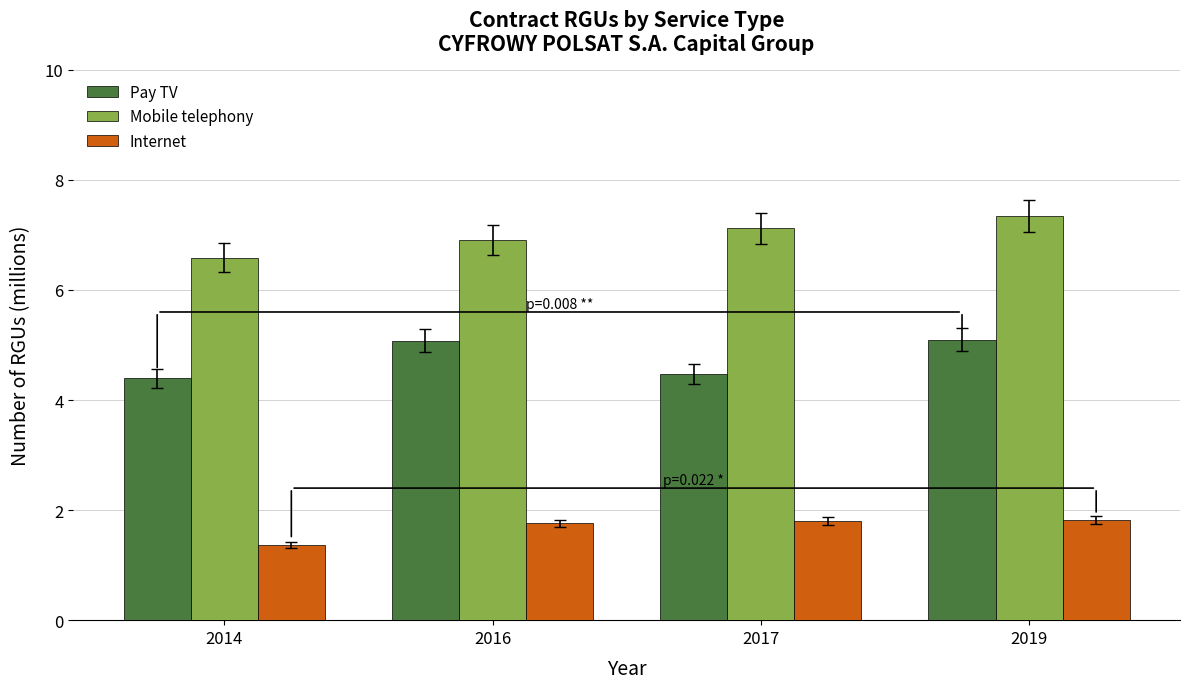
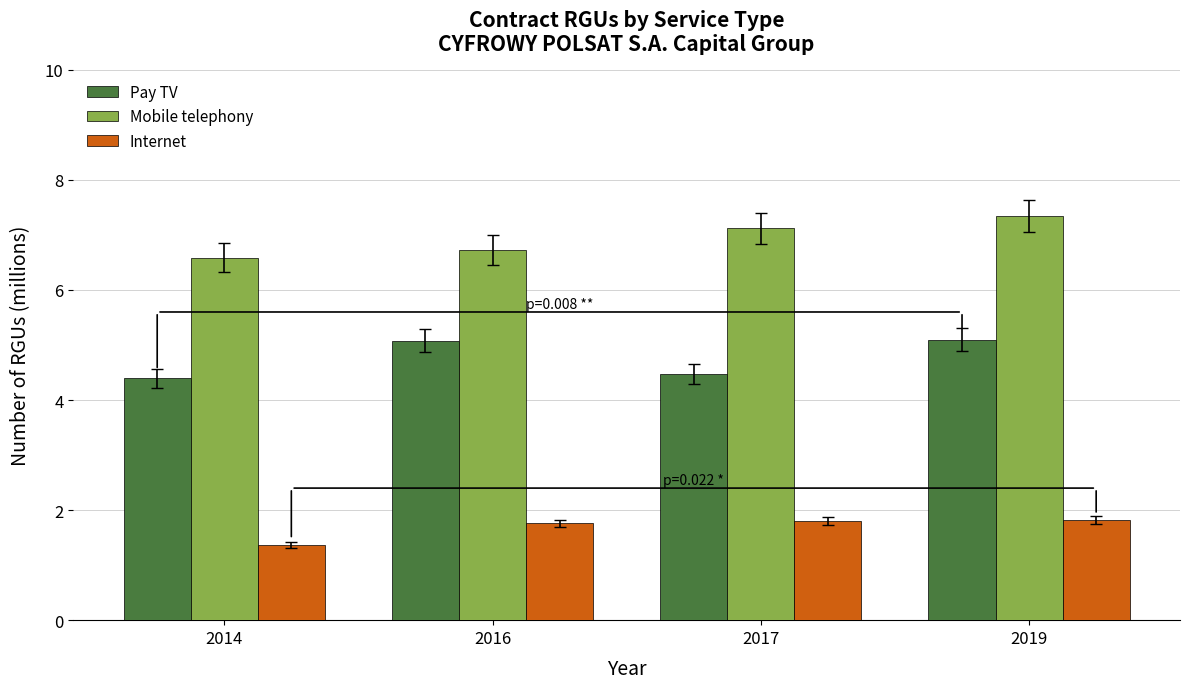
Mobile telephony, 2016: 6.9 -> 6.7
